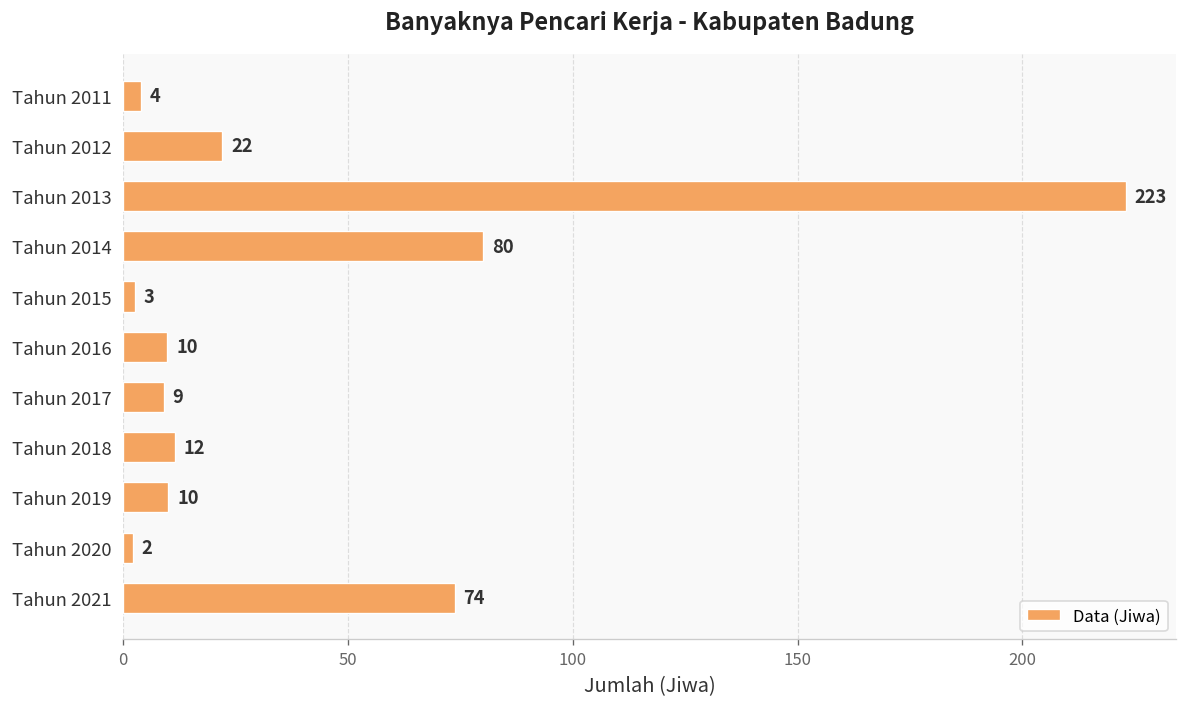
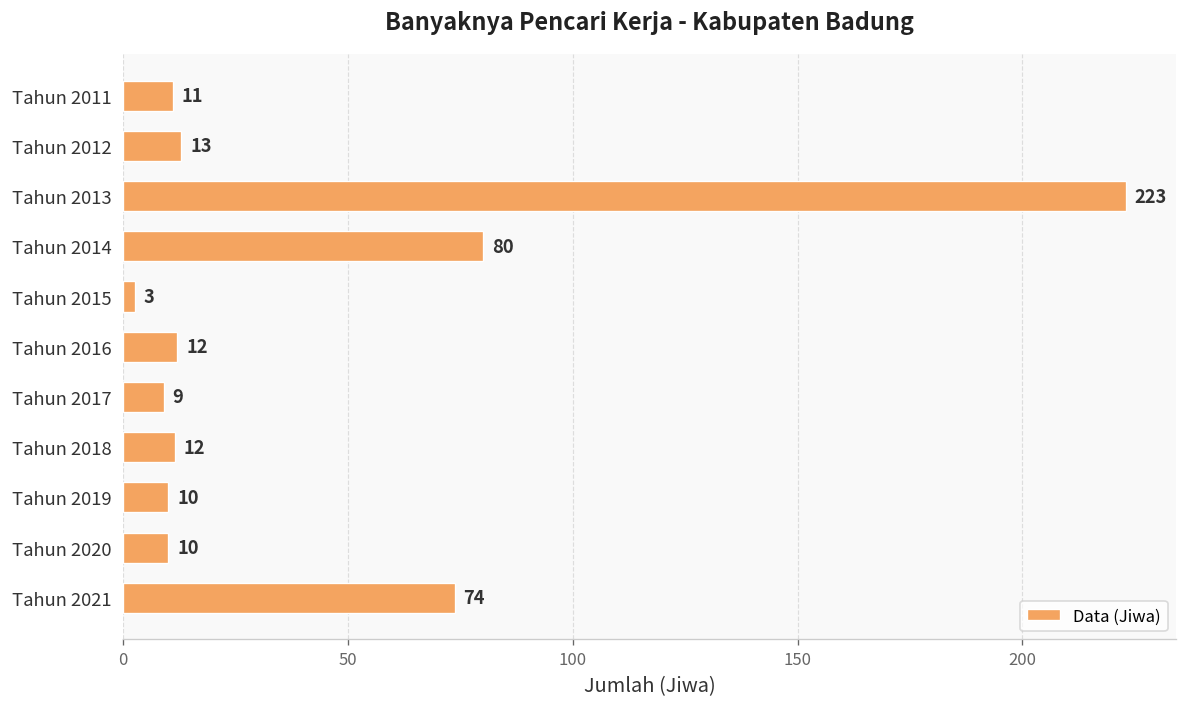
Tahun 2011: 4 -> 11
Tahun 2012: 22 -> 13
Tahun 2016: 10 -> 12
Tahun 2020: 2 -> 10
